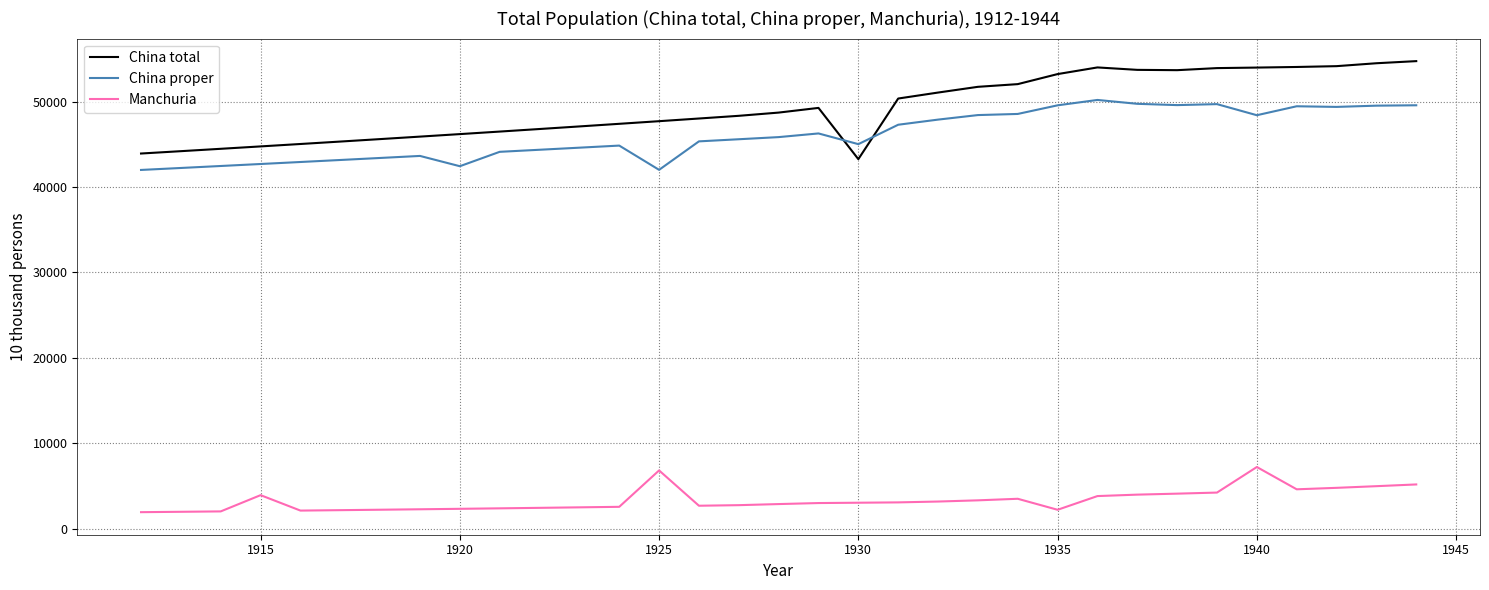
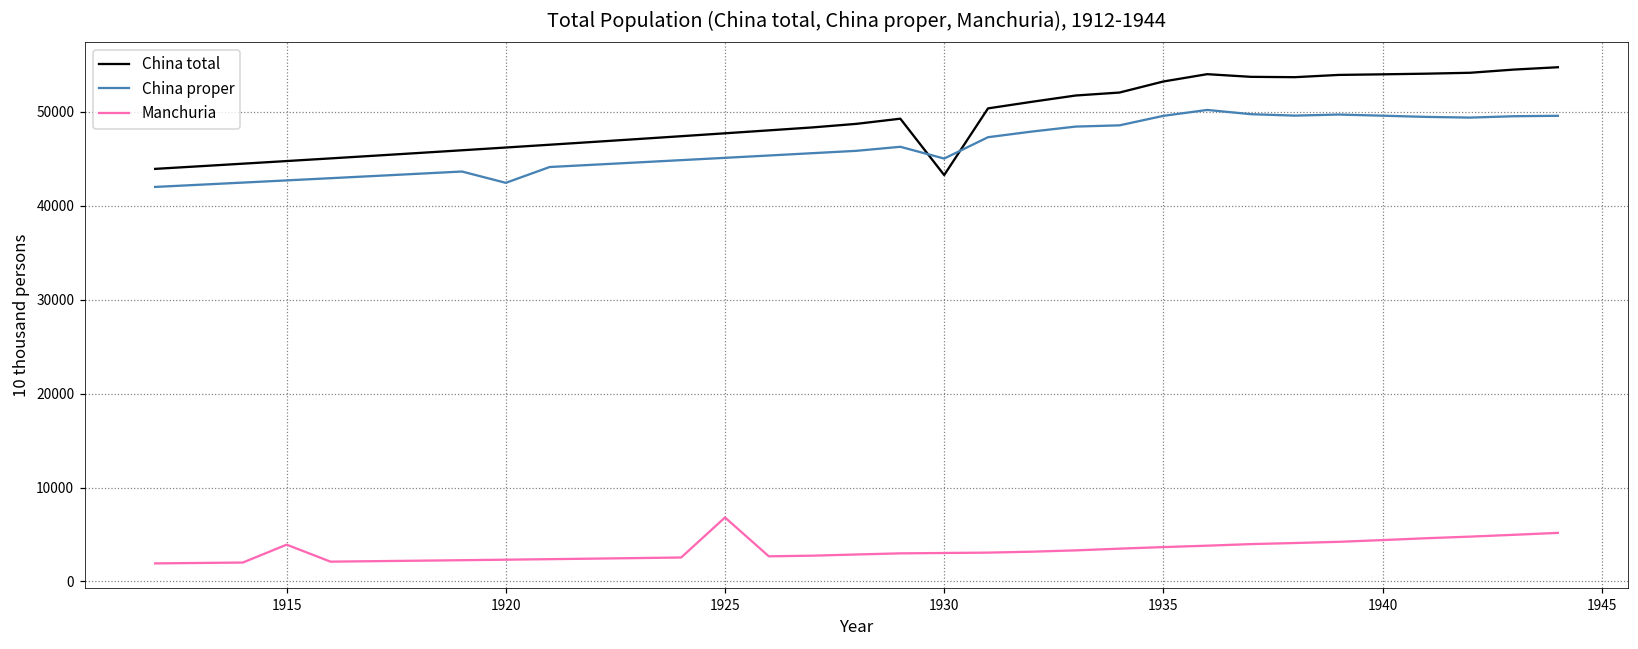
China proper, 1925: 42000 -> 45000
Manchuria, 1935: 2000 -> 4000
China proper, 1940: 48000 -> 50000
Manchuria, 1940: 7000 -> 4000
